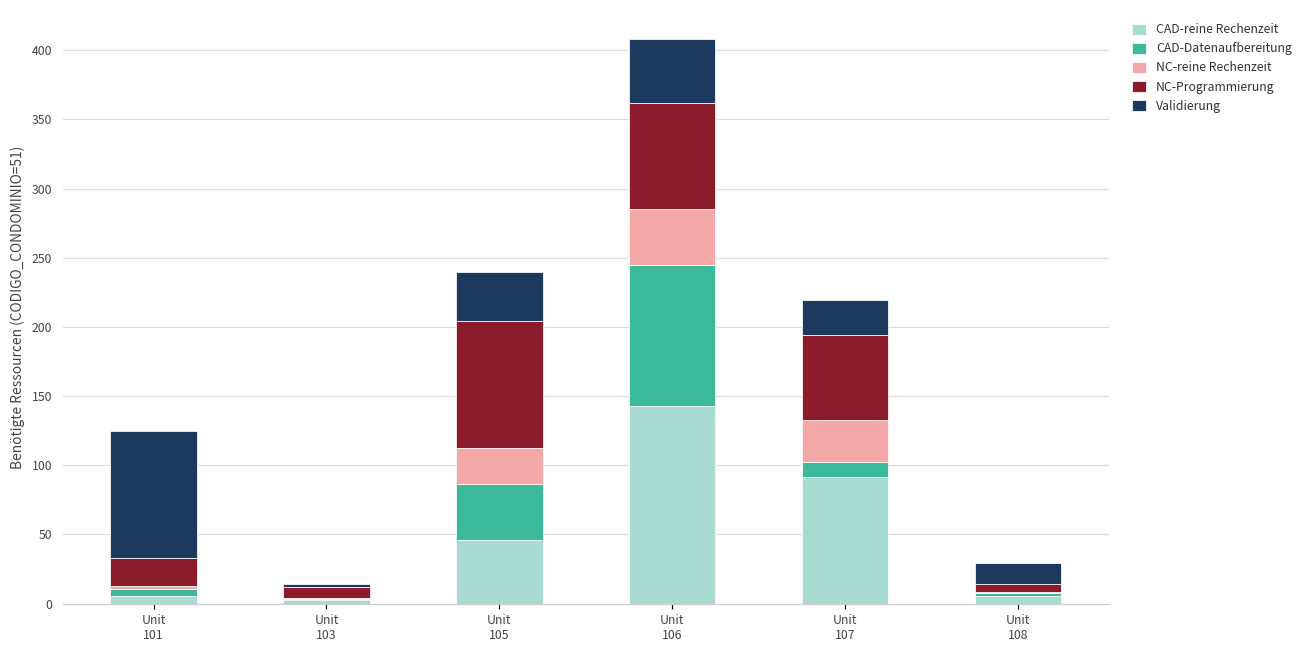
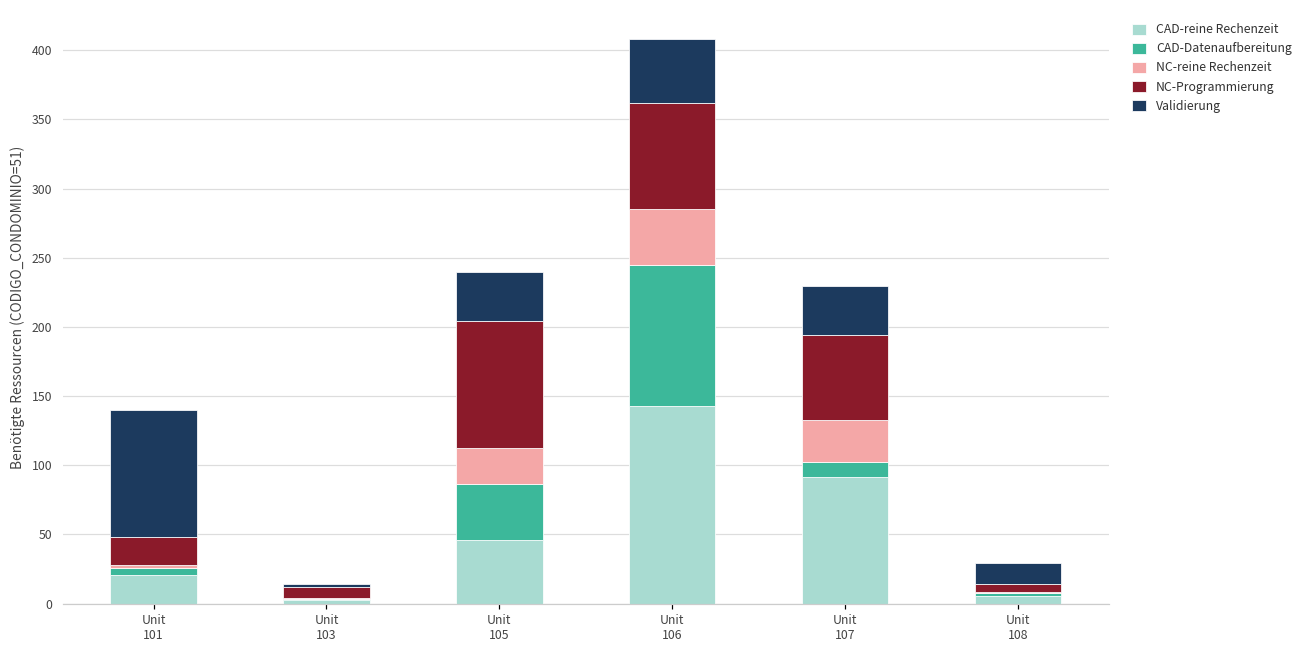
CAD-reine Rechenzeit, Unit 101: 5 -> 20
Validierung, Unit 107: 26 -> 36
